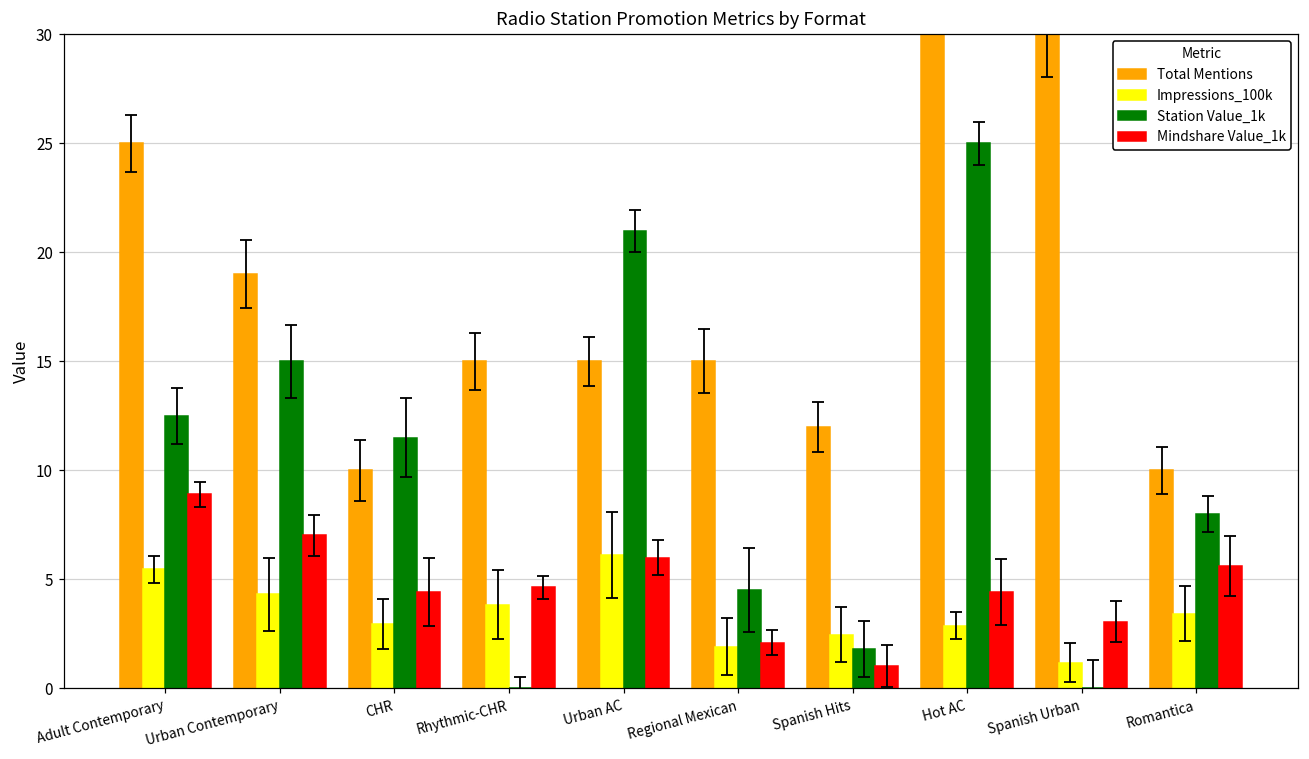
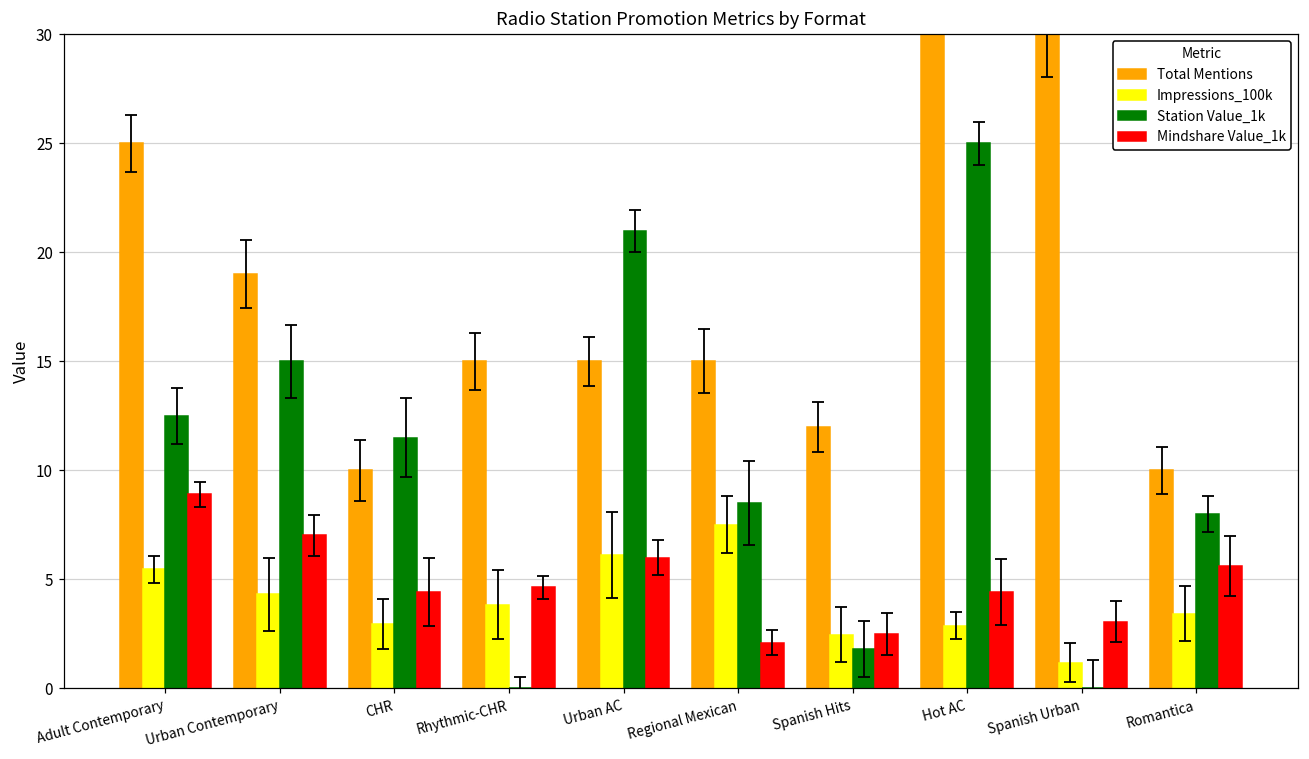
Impressions_100k, Regional Mexican: 1.9 -> 7.5
Station Value_1k, Regional Mexican: 4.5 -> 8.5
Mindshare Value_1k, Spanish Hits: 1.0 -> 2.5
